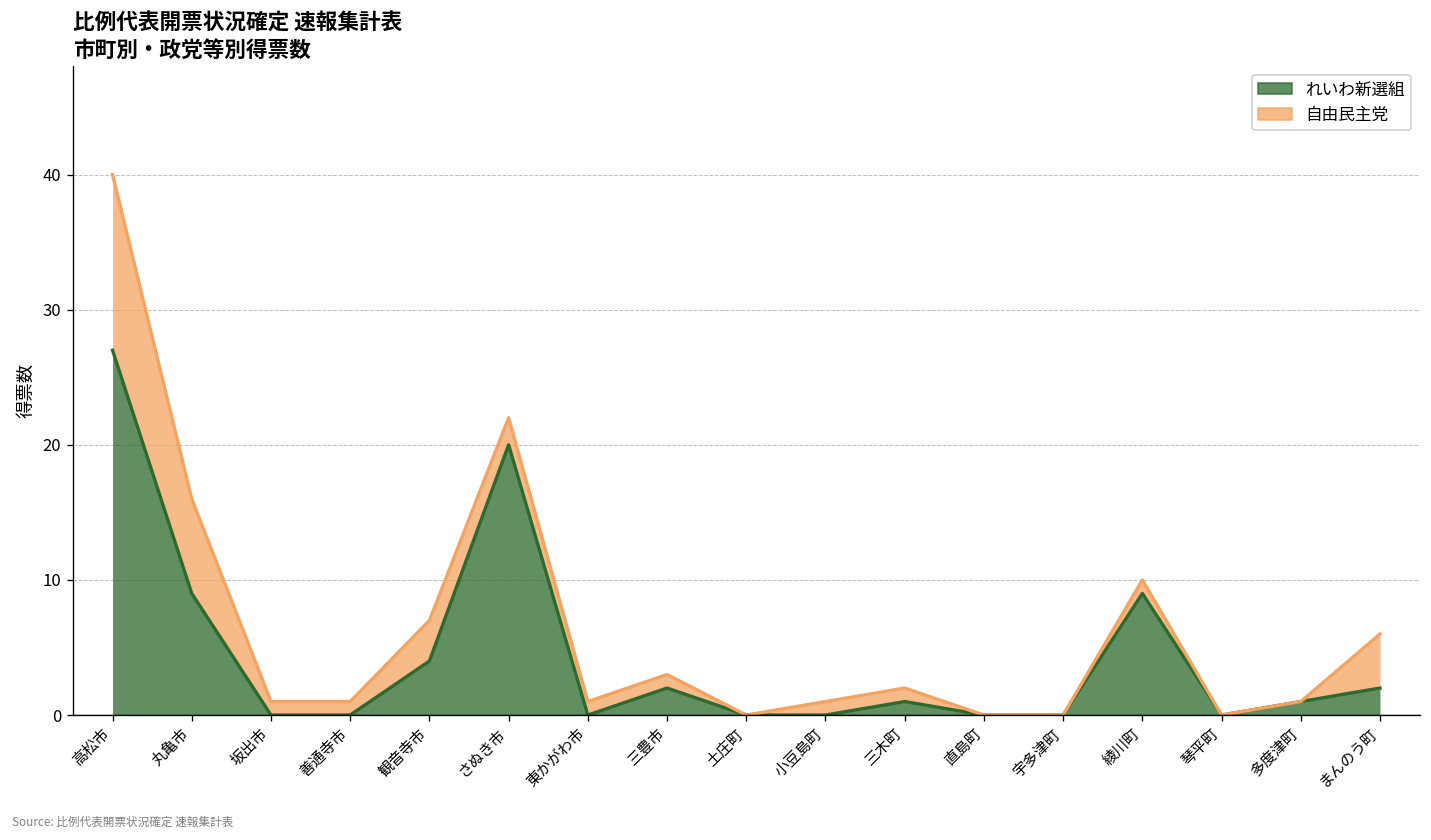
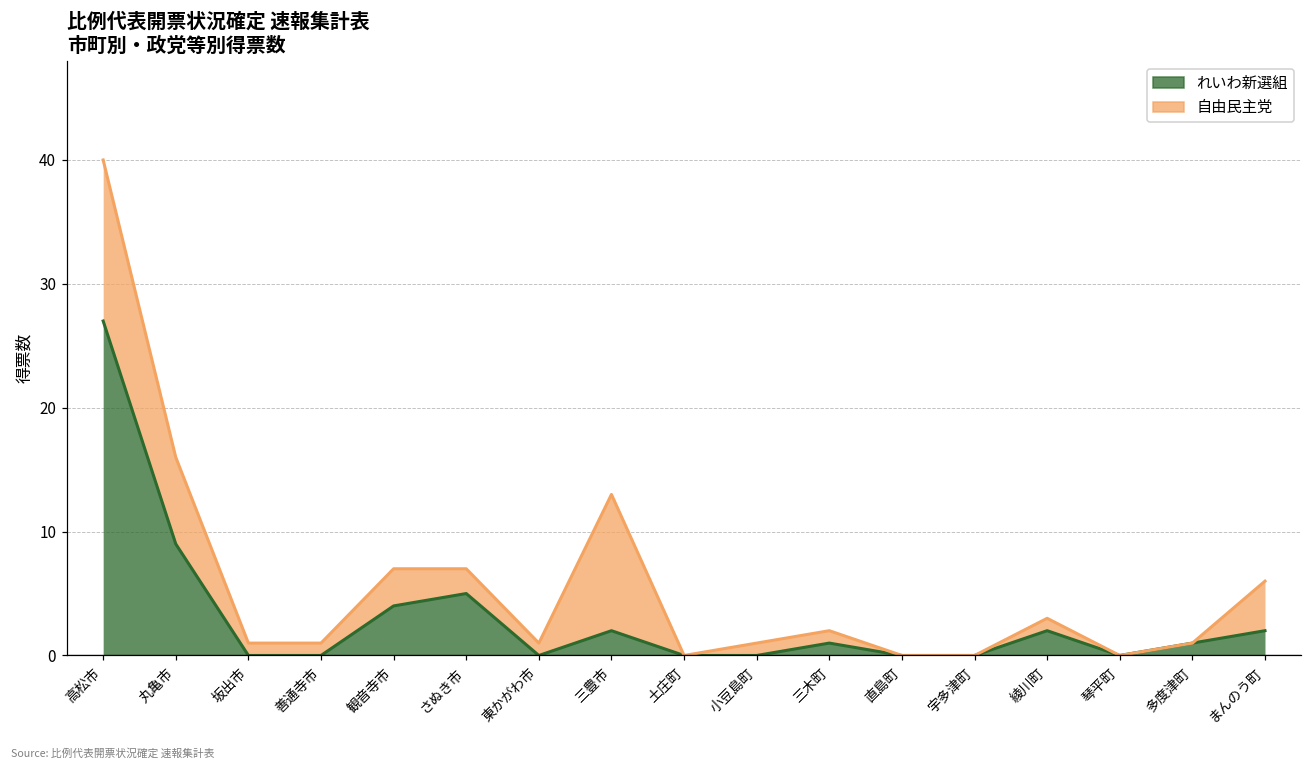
れいわ新選組, さぬき市: 20 -> 5
自由民主党, 三豊市: 1 -> 11
れいわ新選組, 綾川町: 9 -> 2
